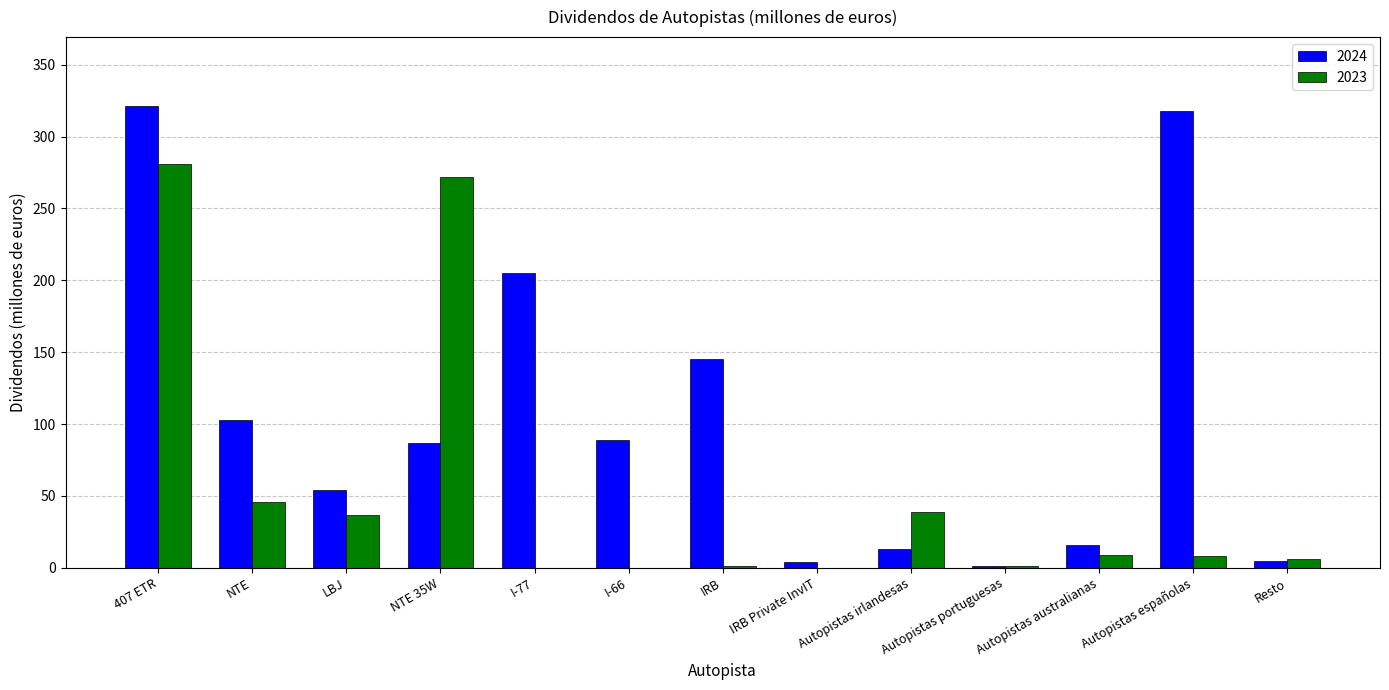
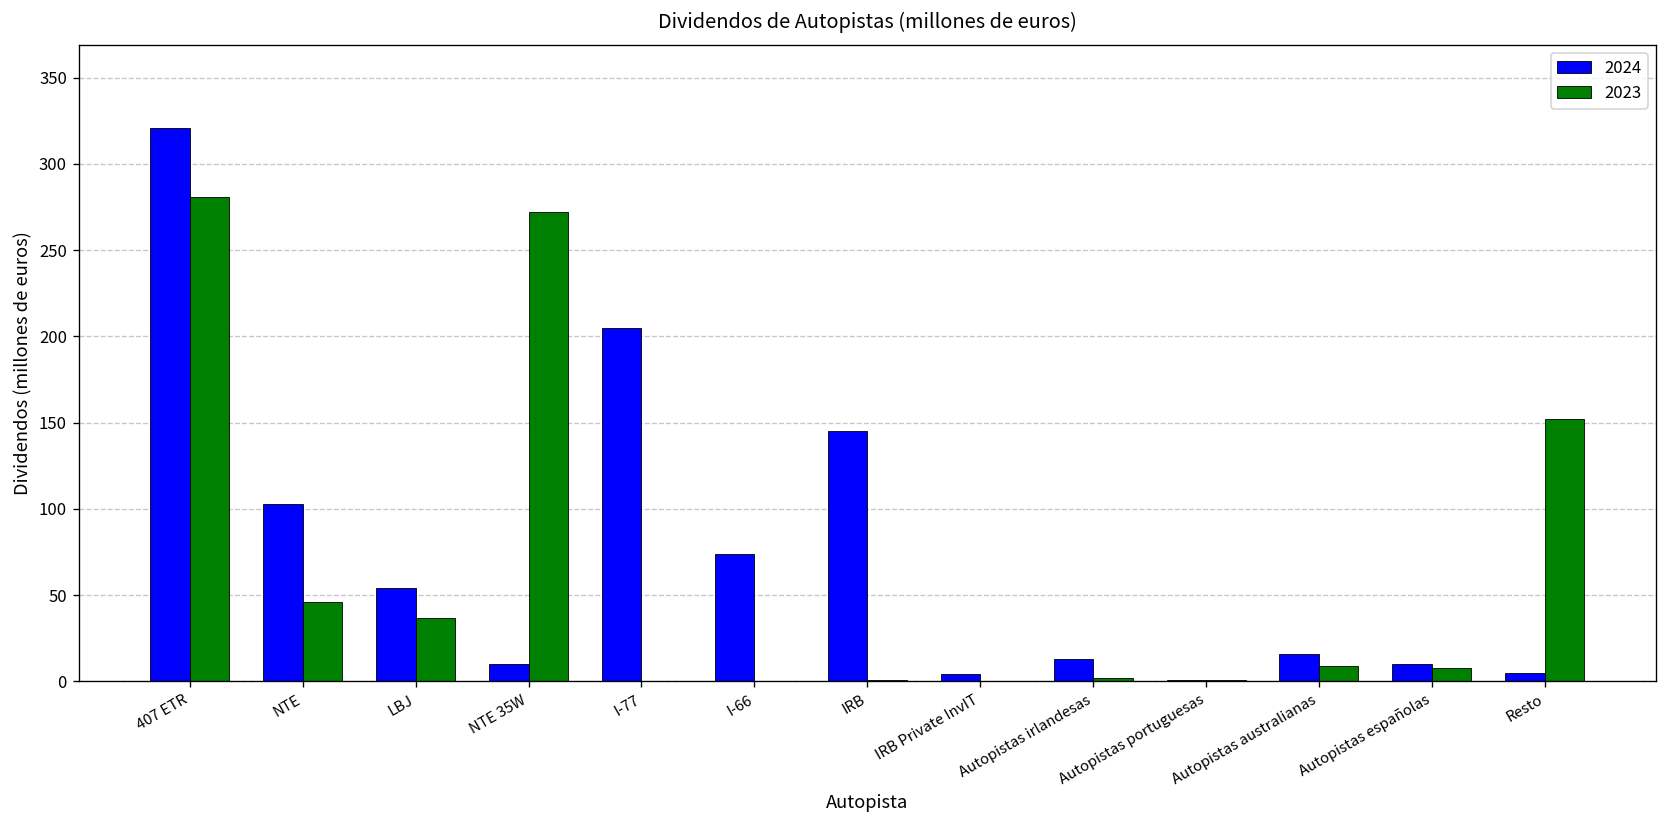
2024, NTE 35W: 87 -> 10
2024, I-66: 89 -> 74
2023, Autopistas irlandesas: 39 -> 2
2024, Autopistas españolas: 318 -> 10
2023, Resto: 6 -> 152
